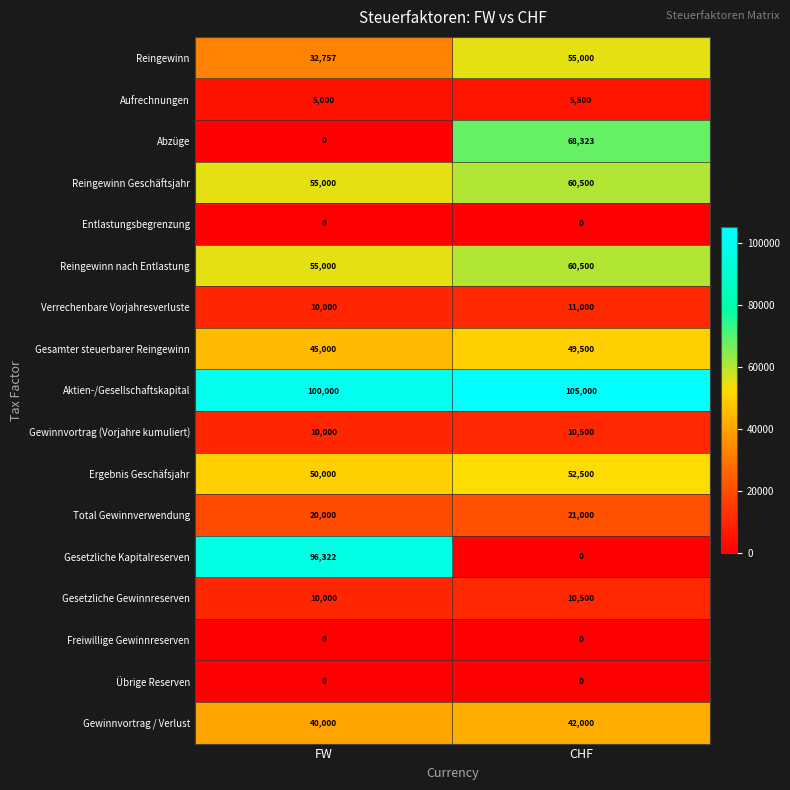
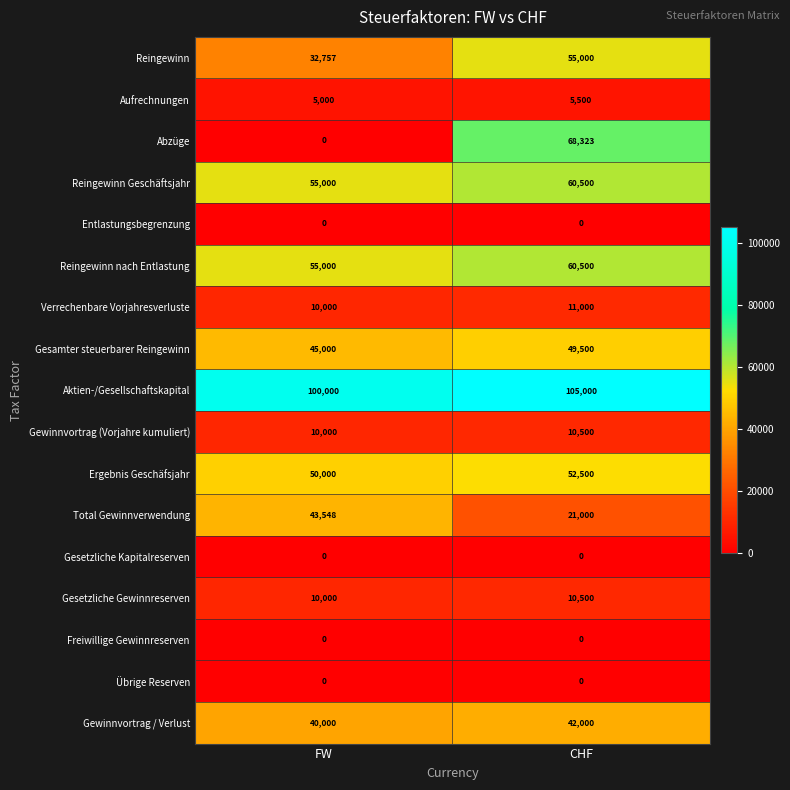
Total Gewinnverwendung, FW: 20,000 -> 43,548
Gesetzliche Kapitalreserven, FW: 96,322 -> 0
